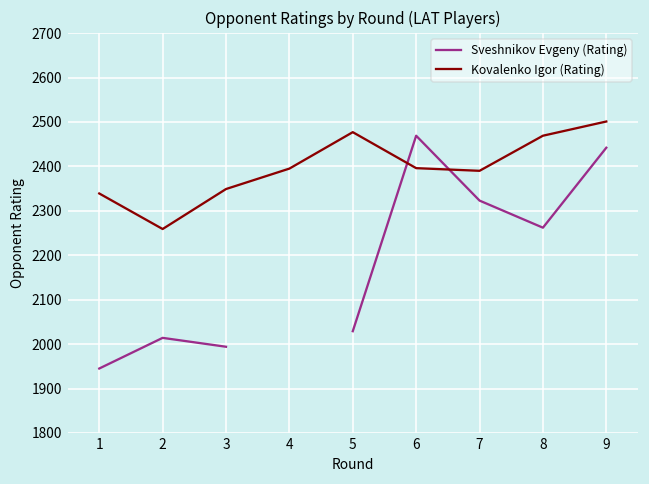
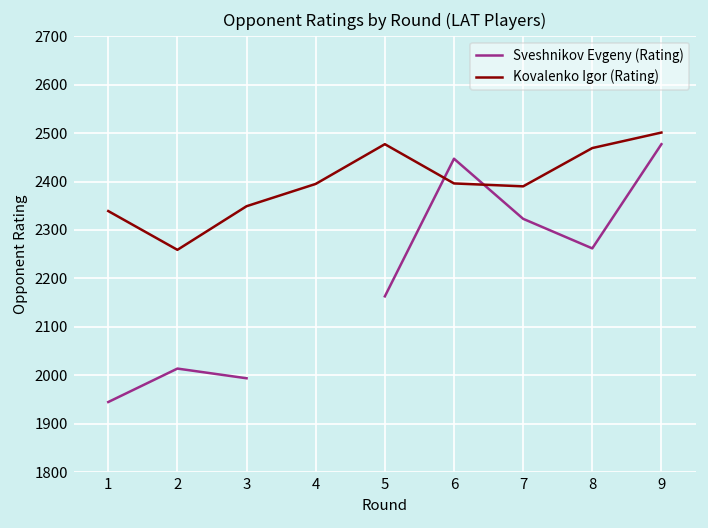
Sveshnikov Evgeny (Rating), 5: 2030 -> 2160
Sveshnikov Evgeny (Rating), 6: 2470 -> 2450
Sveshnikov Evgeny (Rating), 9: 2440 -> 2480
